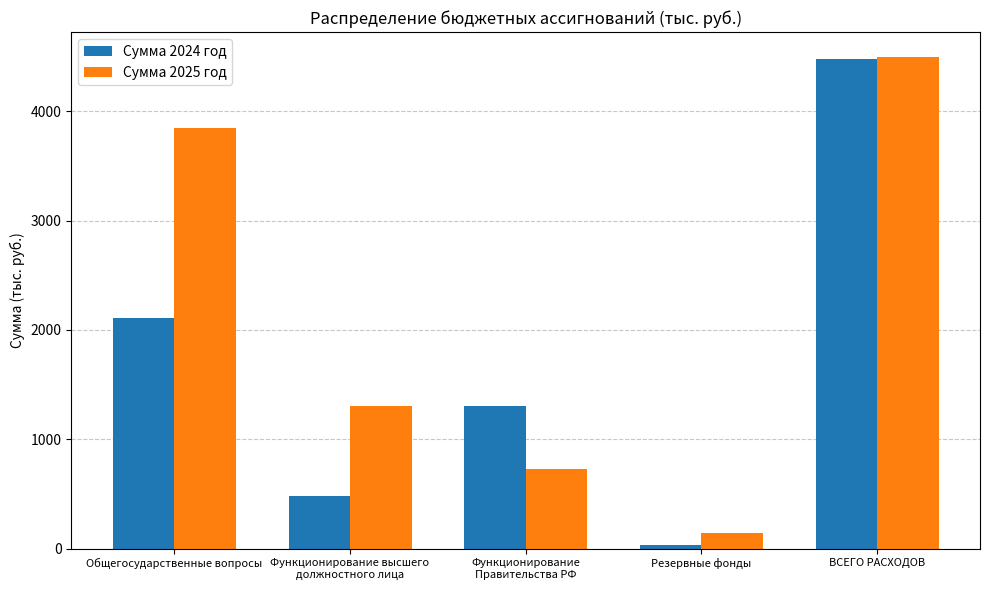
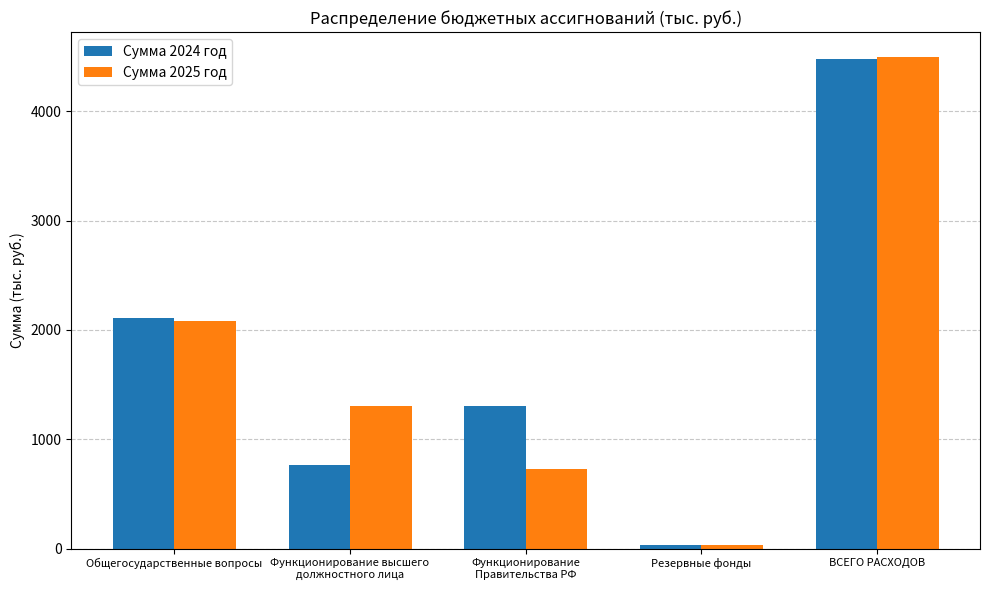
Сумма 2025 год, Общегосударственные вопросы: 3840 -> 2080
Сумма 2024 год, Функционирование высшего должностного лица: 480 -> 770
Сумма 2025 год, Резервные фонды: 150 -> 40
